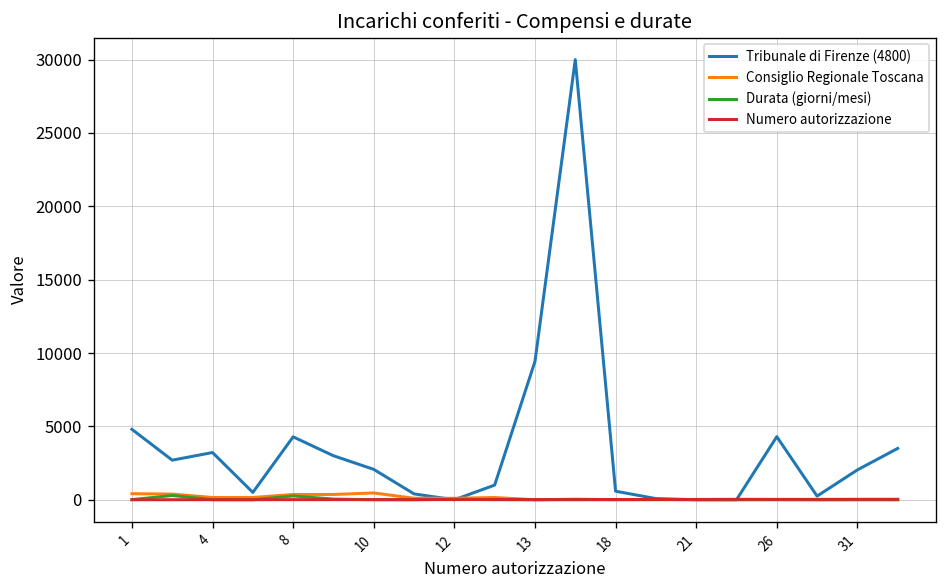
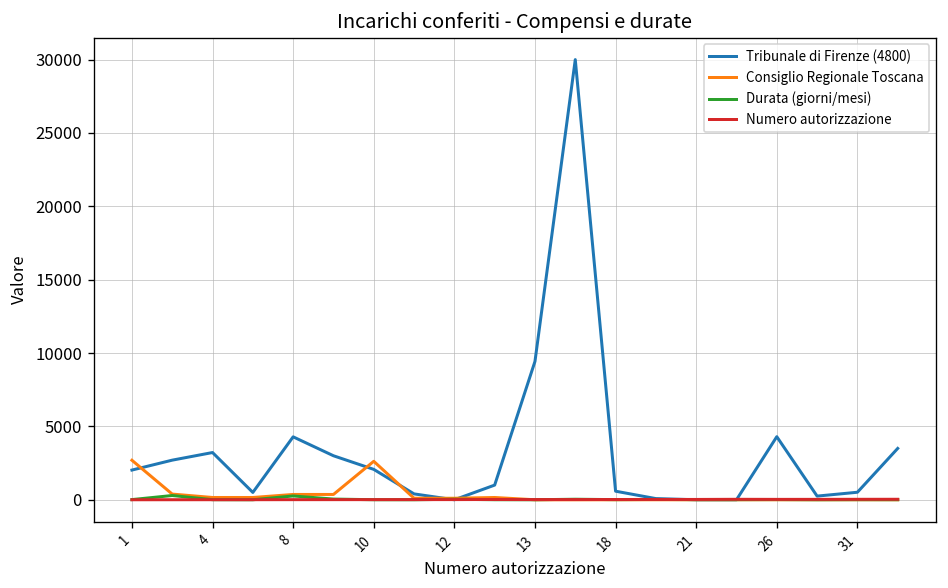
Tribunale di Firenze (4800), 1: 4800 -> 2000
Consiglio Regionale Toscana, 1: 400 -> 2700
Consiglio Regionale Toscana, 10: 500 -> 2600
Tribunale di Firenze (4800), 31: 2000 -> 500
